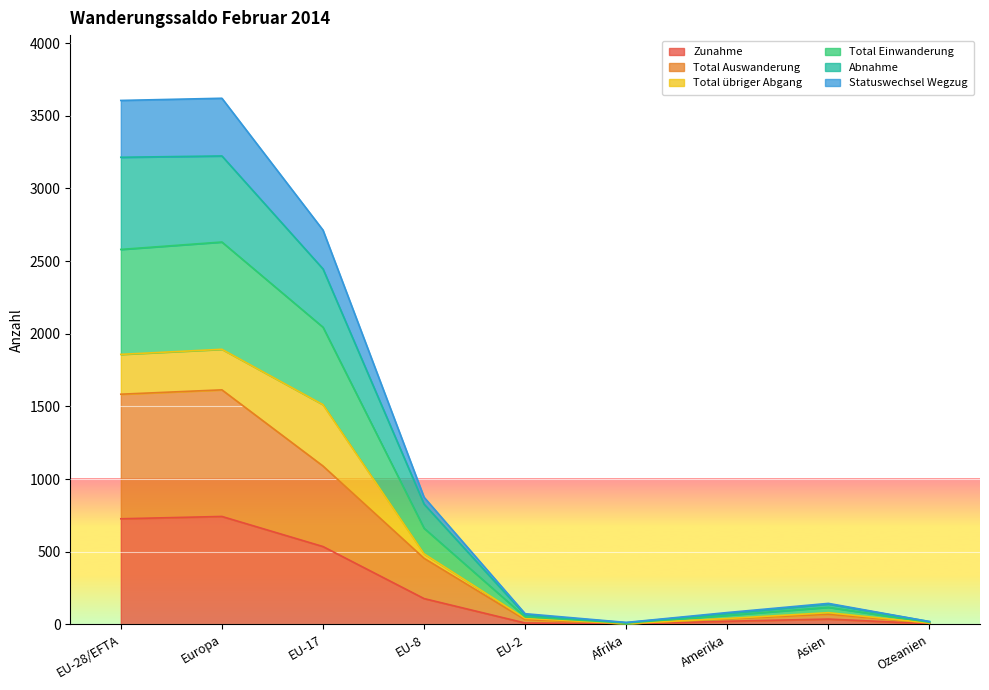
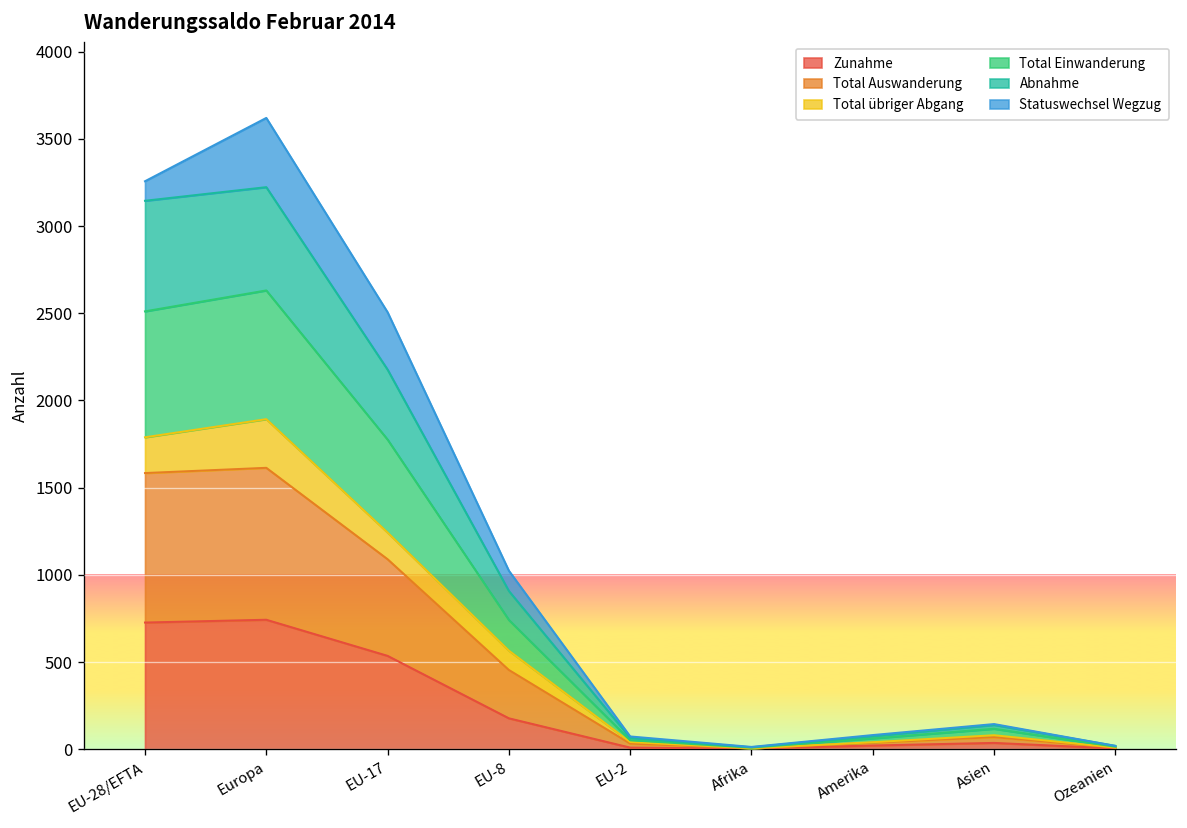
Total übriger Abgang, EU-28/EFTA: 270 -> 210
Statuswechsel Wegzug, EU-28/EFTA: 390 -> 110
Total übriger Abgang, EU-17: 420 -> 150
Statuswechsel Wegzug, EU-17: 270 -> 330
Total übriger Abgang, EU-8: 30 -> 110
Statuswechsel Wegzug, EU-8: 50 -> 120
